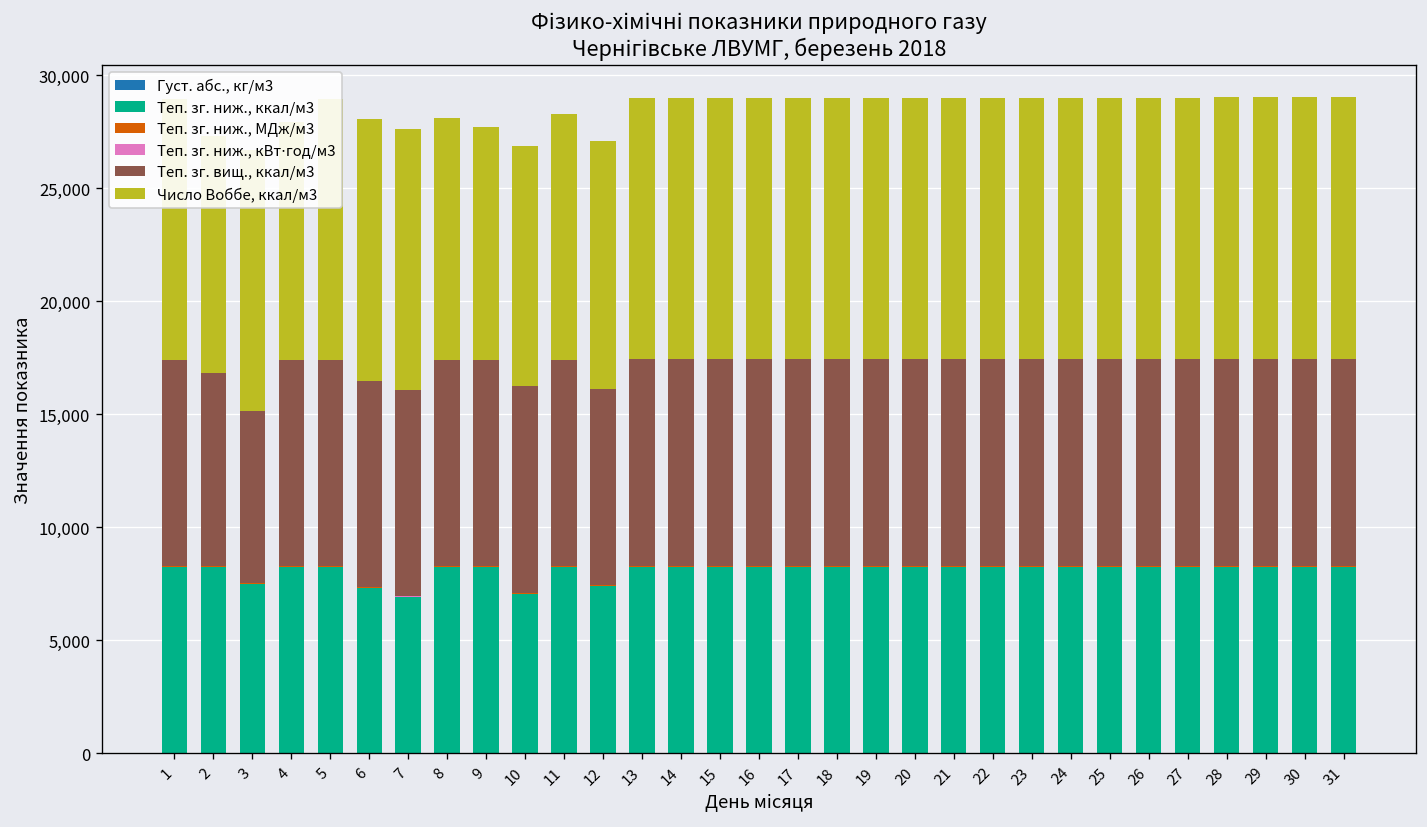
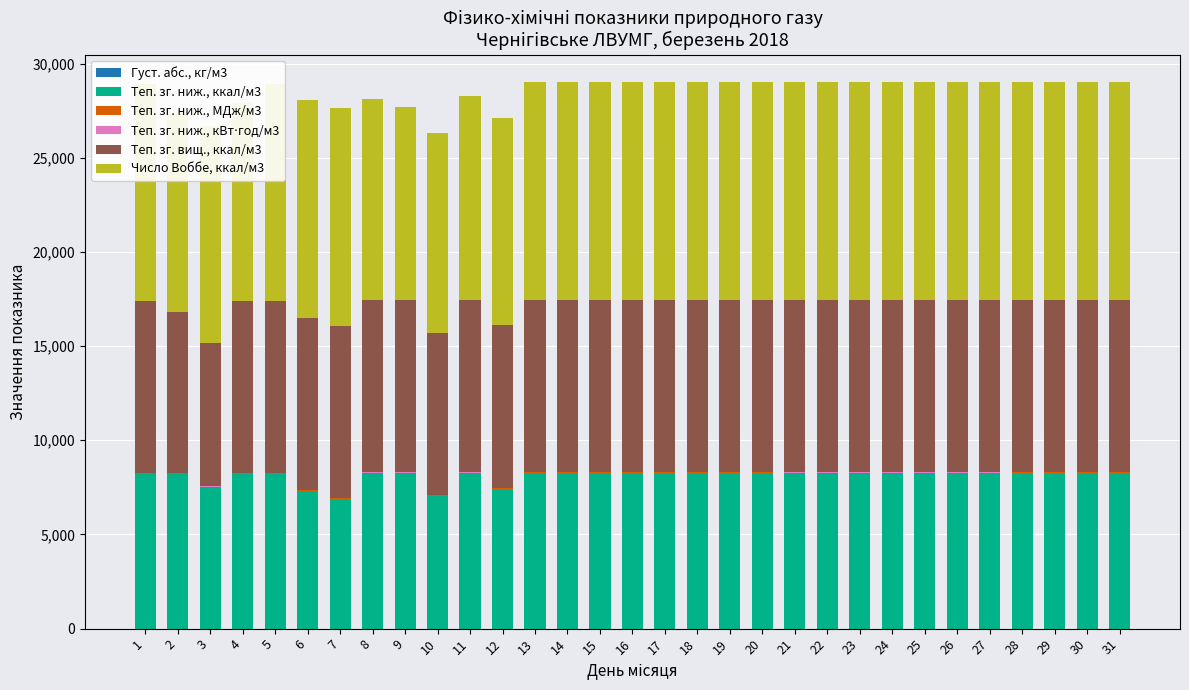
Теп. зг. вищ., ккал/м3, 10: 9,100 -> 8,600
